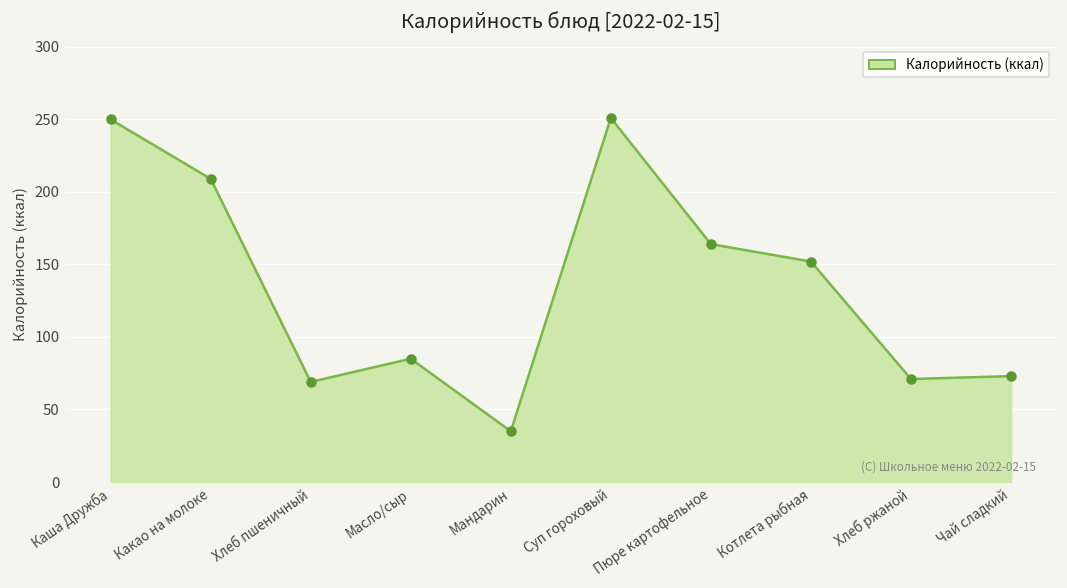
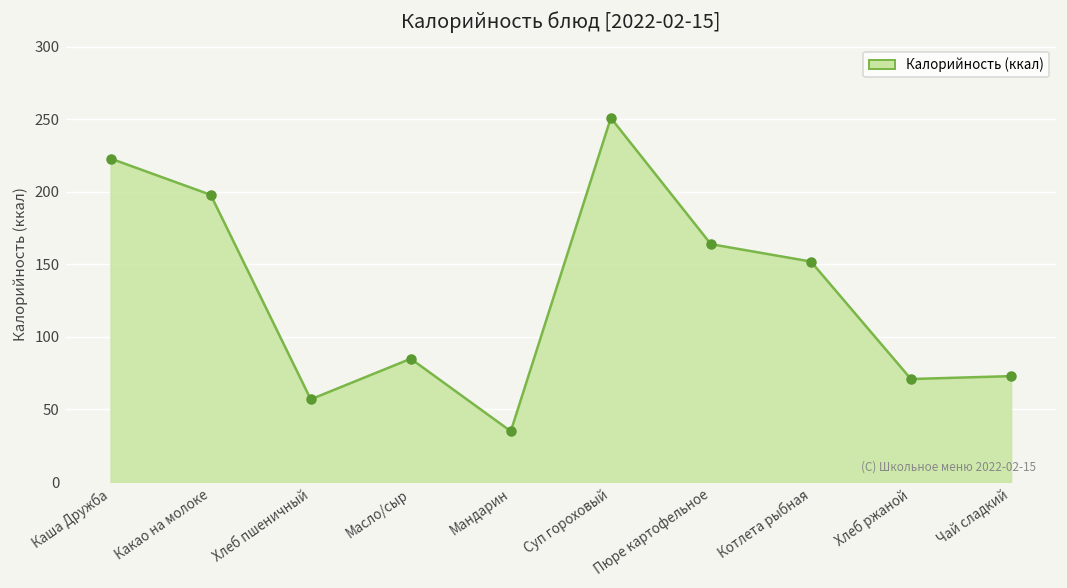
Каша Дружба: 250 -> 223
Какао на молоке: 209 -> 198
Хлеб пшеничный: 69 -> 57
